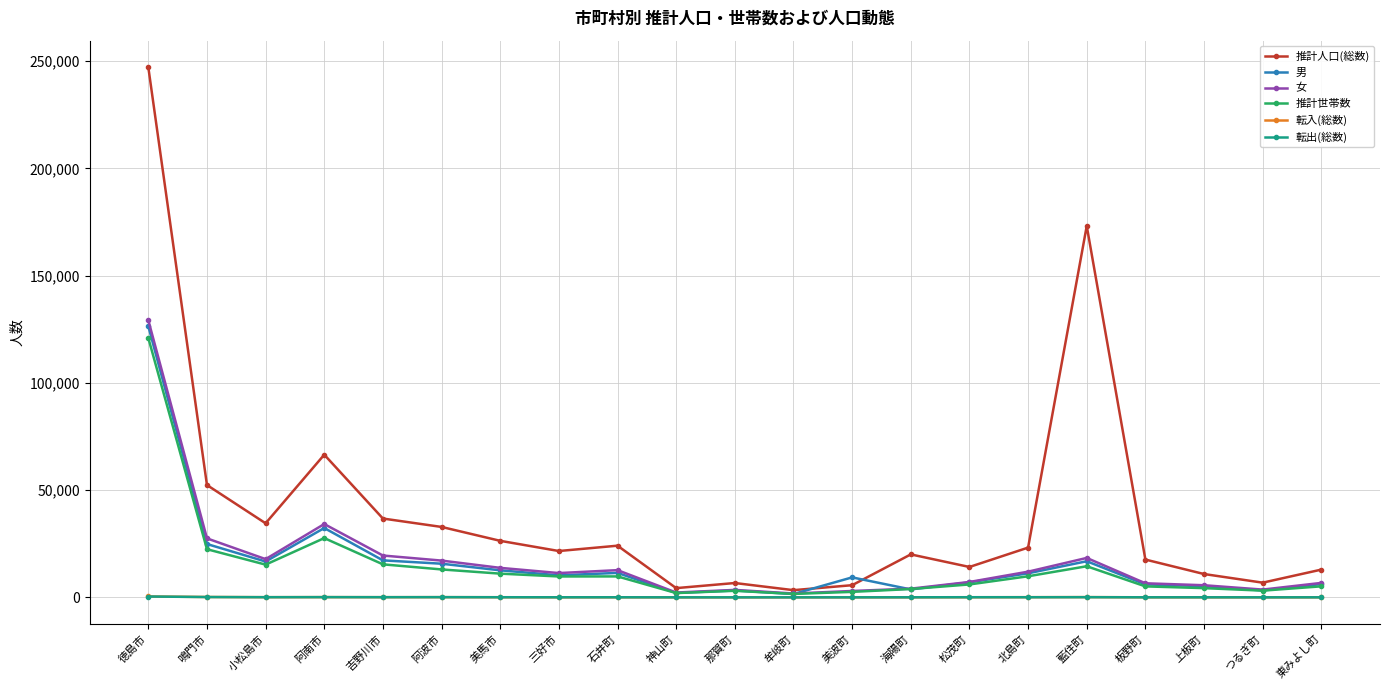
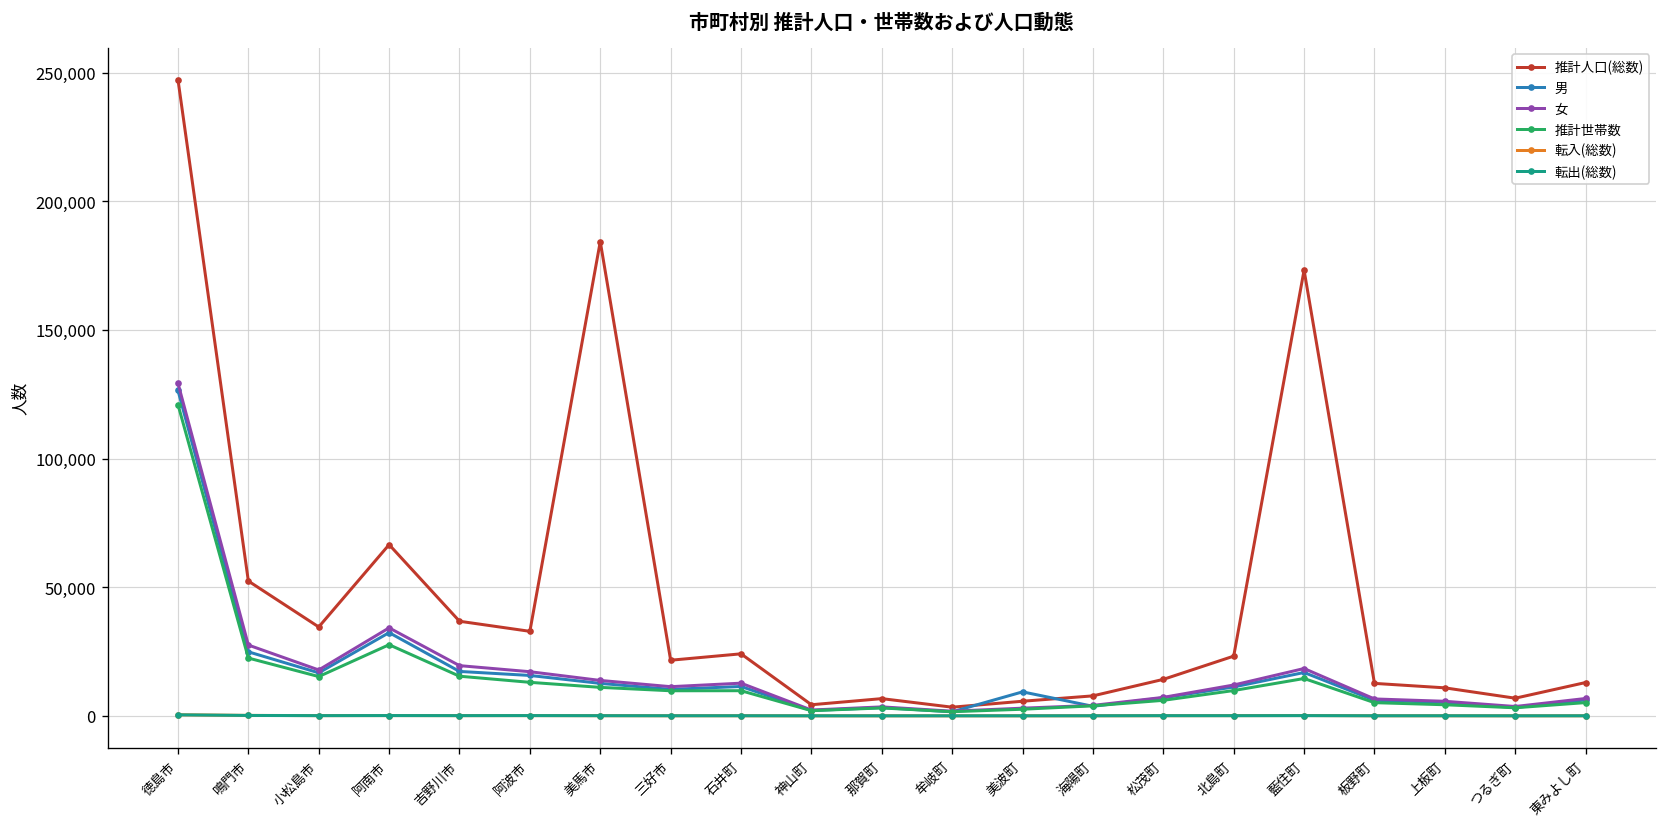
推計人口(総数), 美馬市: 26,000 -> 184,000
推計人口(総数), 海陽町: 20,000 -> 8,000
推計人口(総数), 板野町: 18,000 -> 13,000
